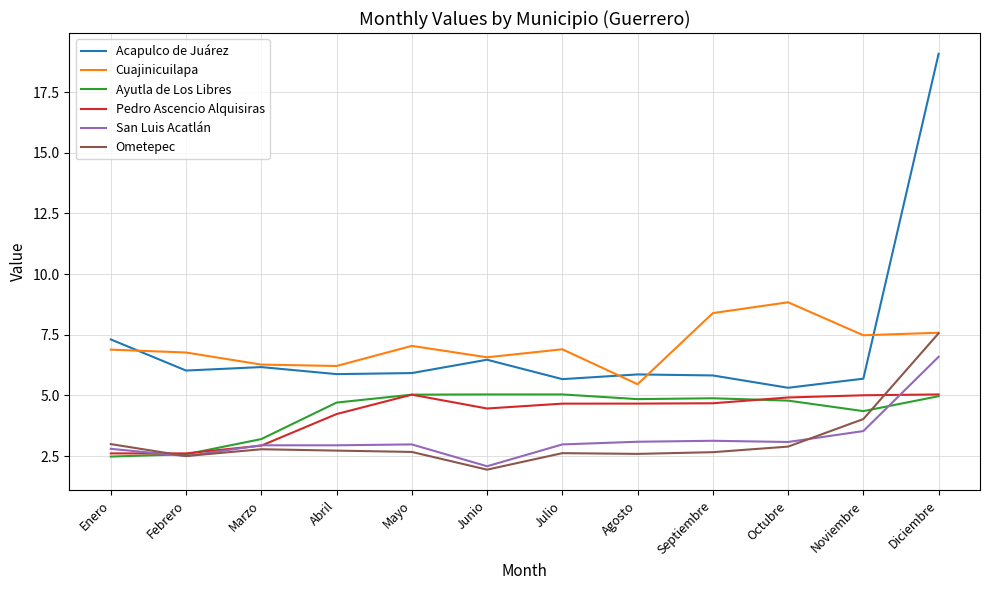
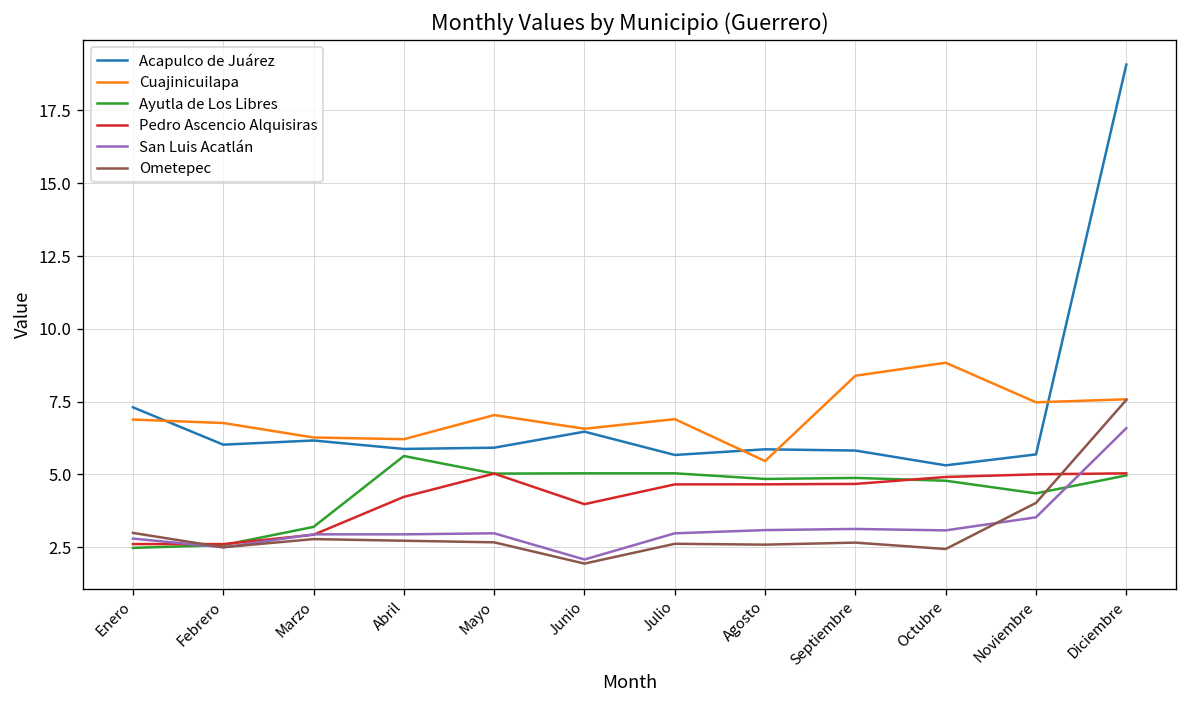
Ayutla de Los Libres, Abril: 4.7 -> 5.6
Pedro Ascencio Alquisiras, Junio: 4.5 -> 4.0
Ometepec, Octubre: 2.9 -> 2.4
